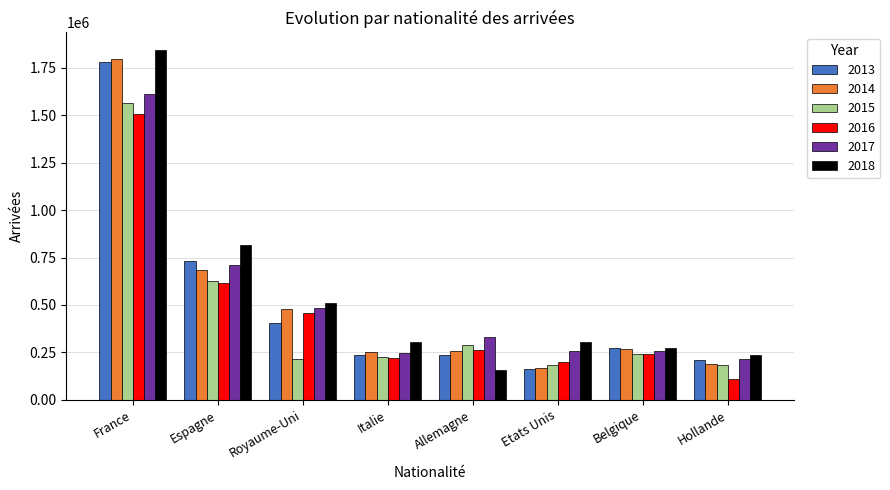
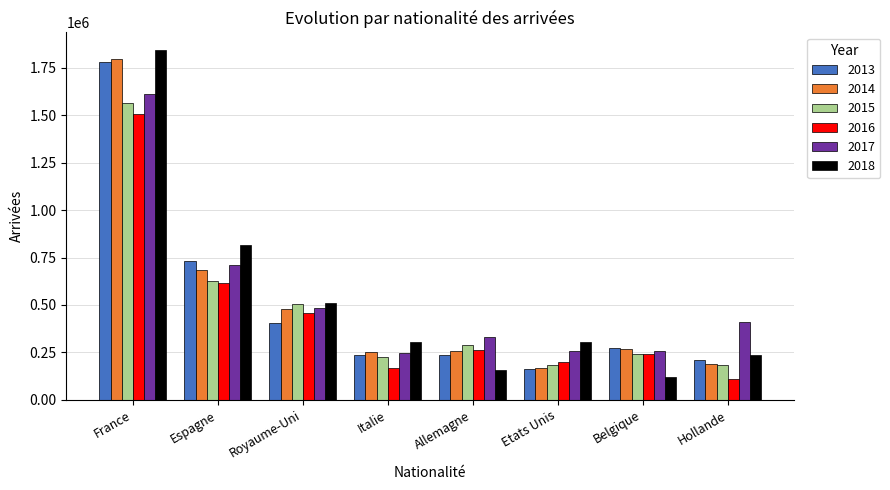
2015, Royaume-Uni: 220000 -> 500000
2016, Italie: 220000 -> 170000
2018, Belgique: 270000 -> 120000
2017, Hollande: 210000 -> 410000
